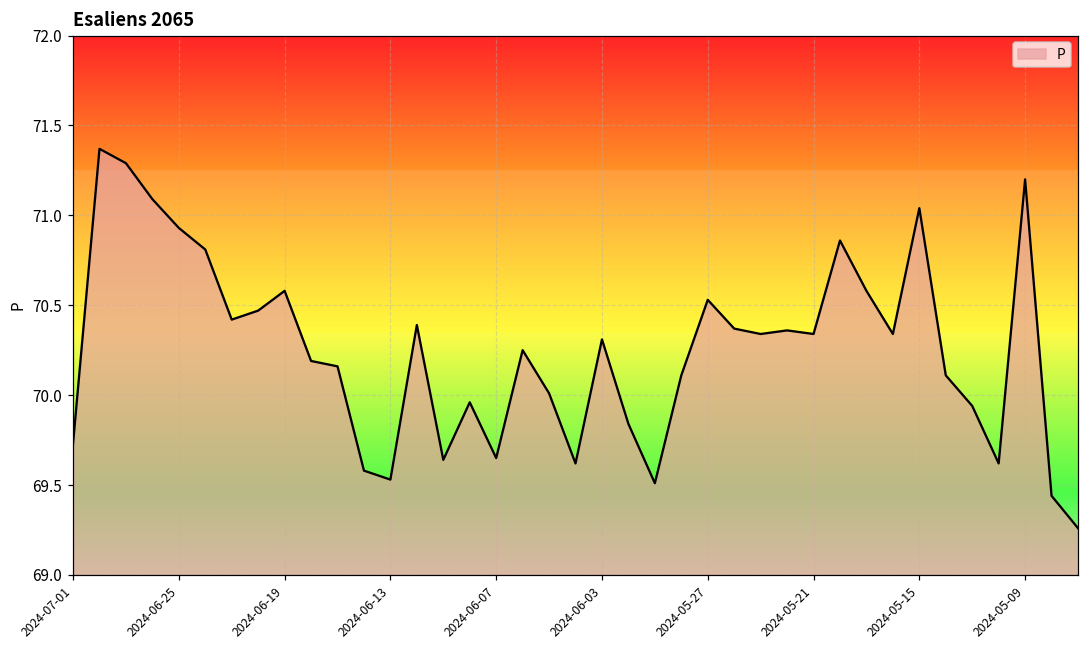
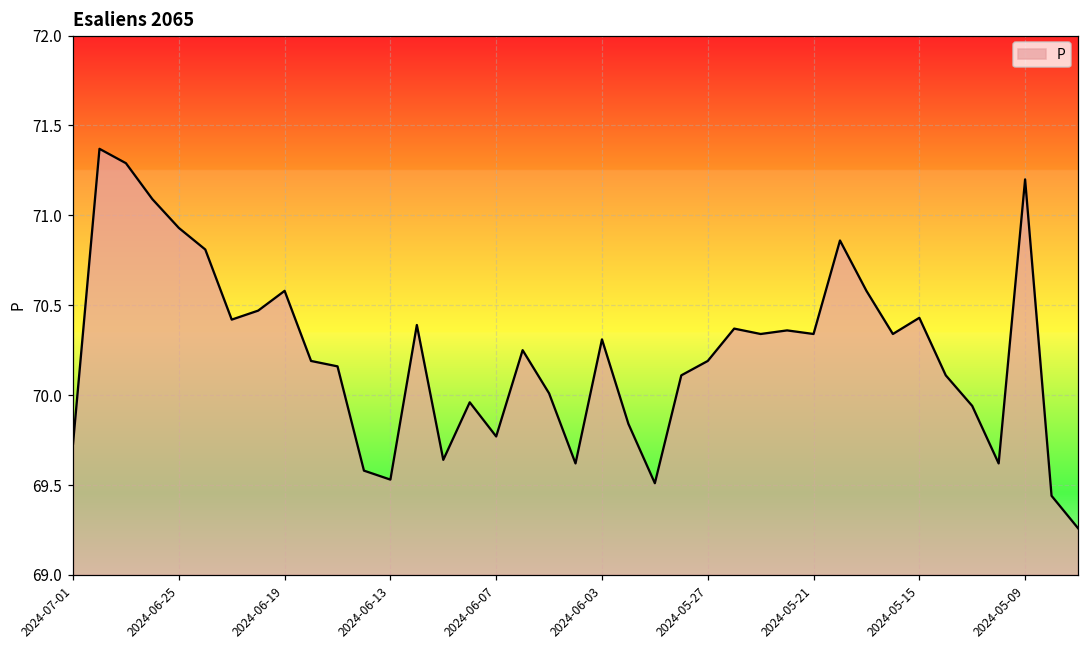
2024-06-07: 69.65 -> 69.77
2024-05-27: 70.53 -> 70.19
2024-05-15: 71.04 -> 70.43
